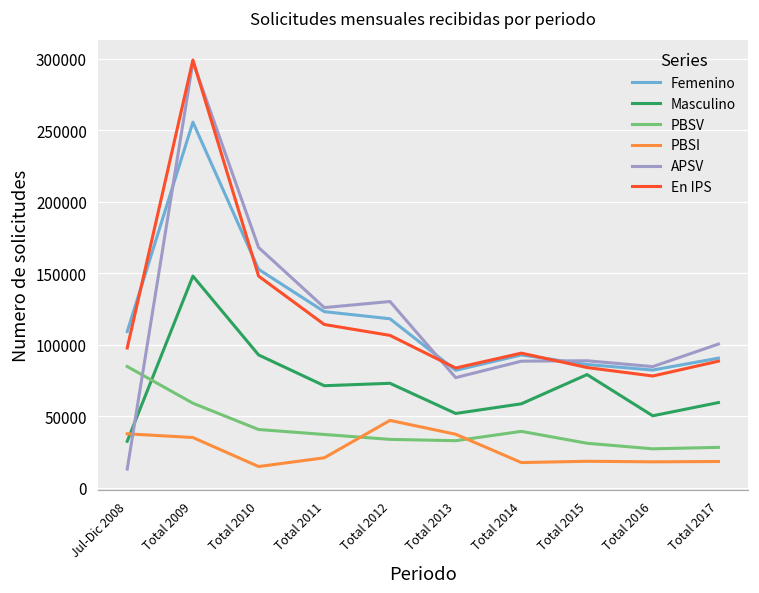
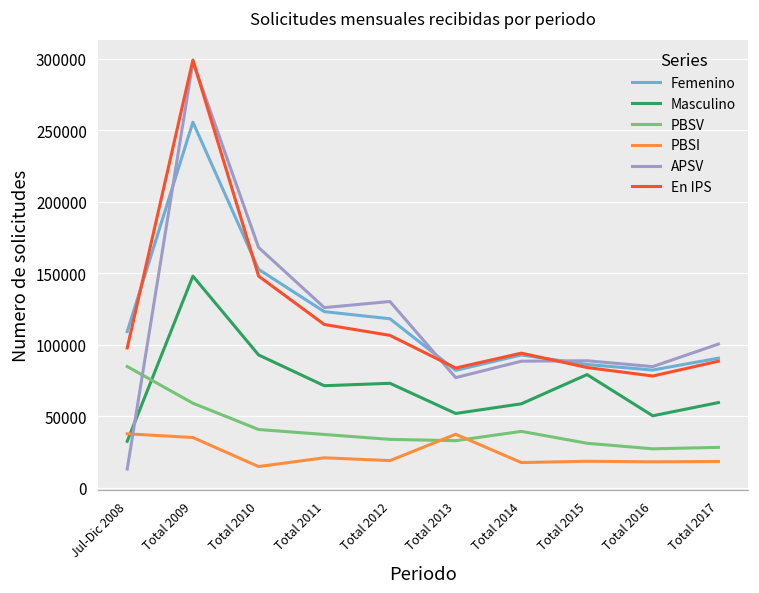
PBSI, Total 2012: 47000 -> 19000
